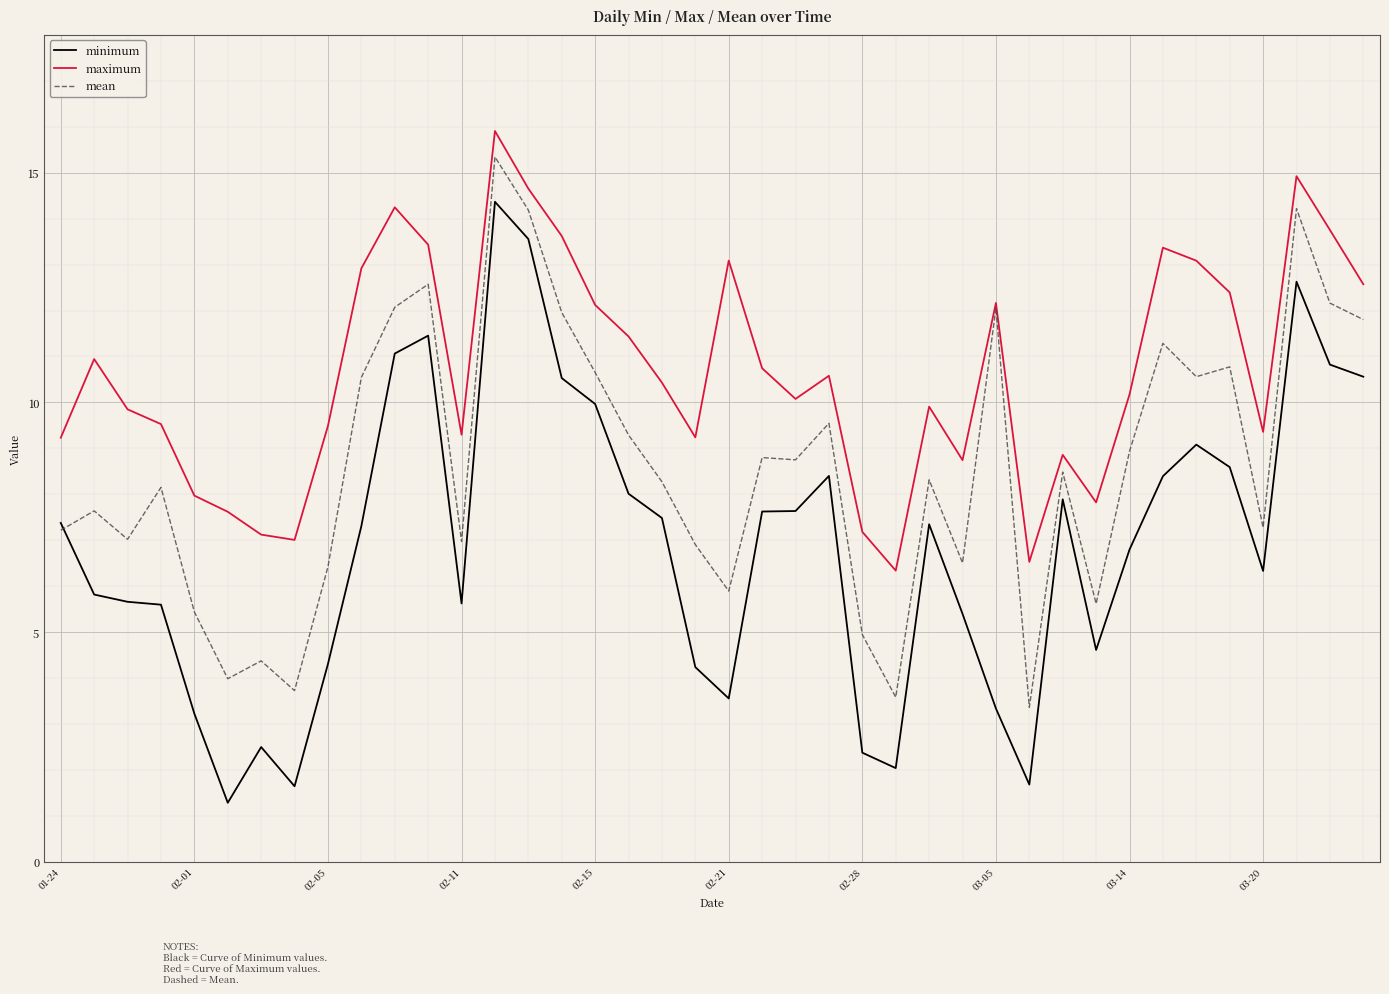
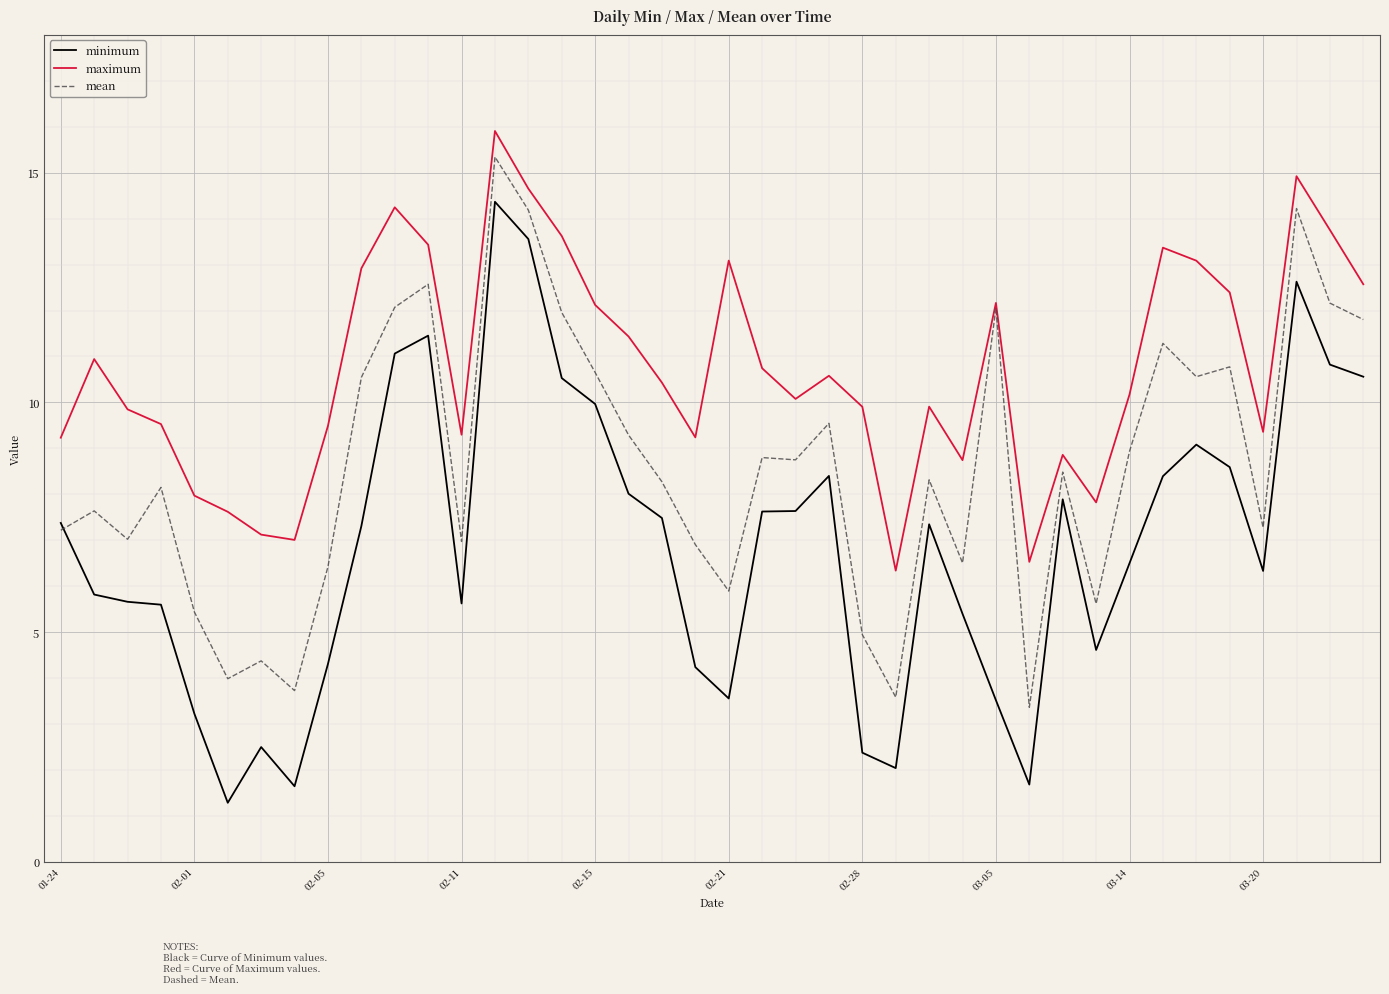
maximum, 02-28: 7.2 -> 9.9
minimum, 03-05: 3.3 -> 3.5
minimum, 03-14: 6.8 -> 6.5
